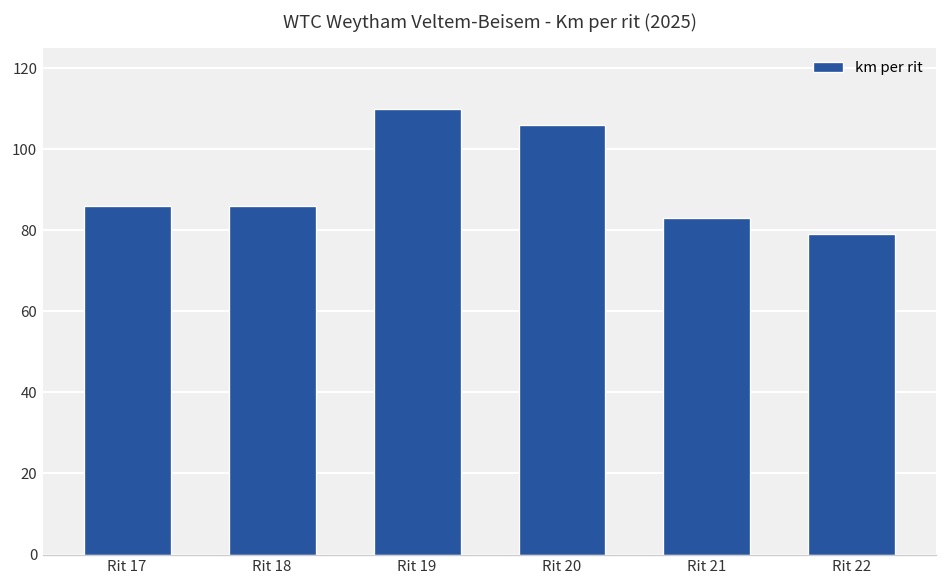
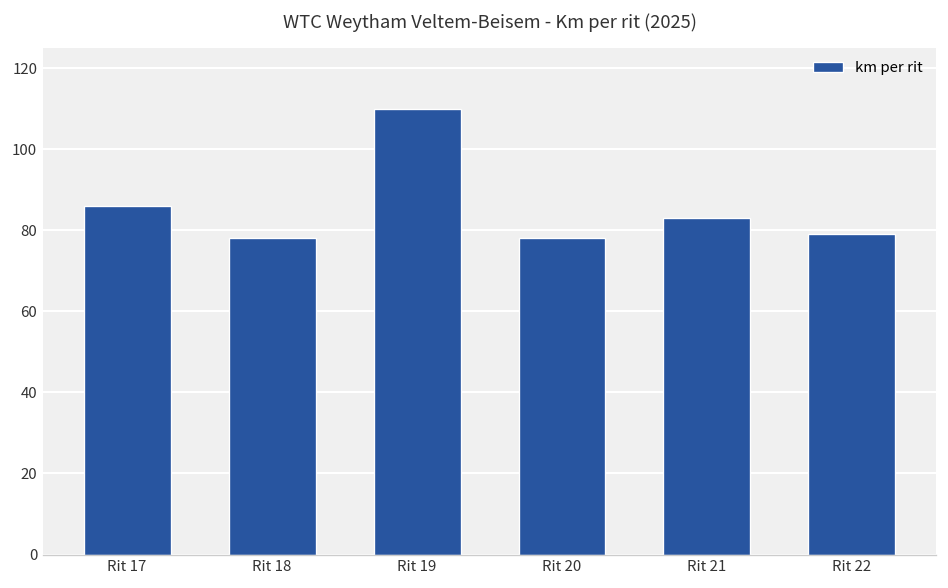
Rit 18: 86 -> 78
Rit 20: 106 -> 78
